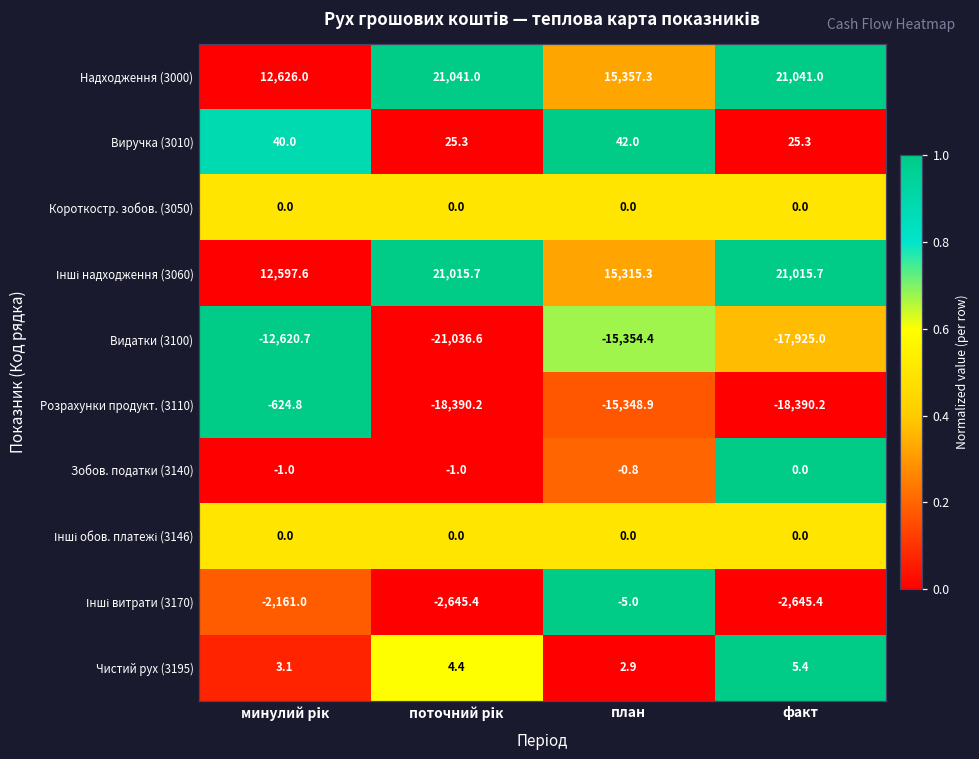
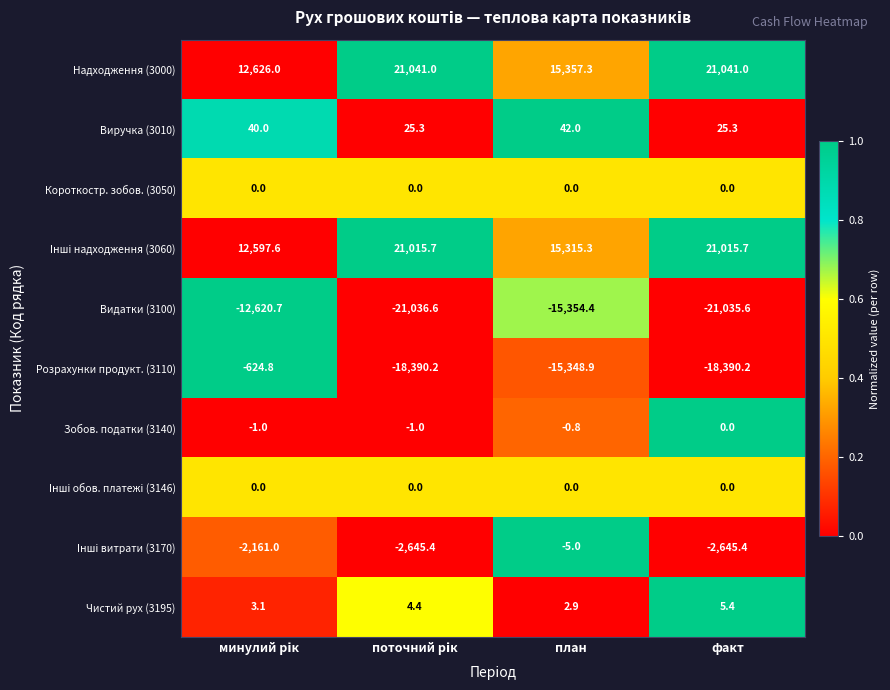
Видатки (3100), факт: -17,925.0 -> -21,035.6
